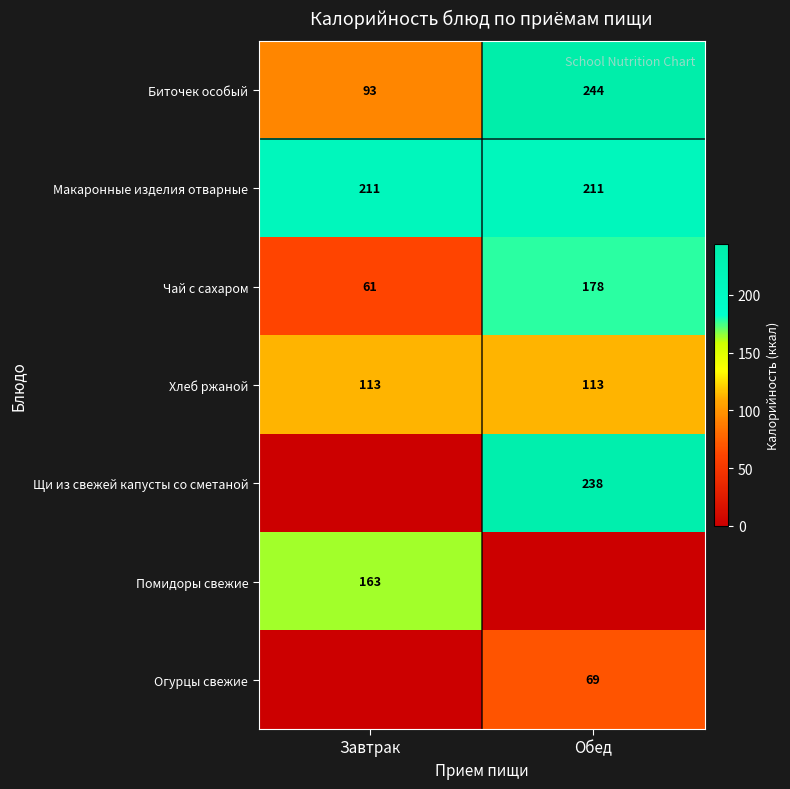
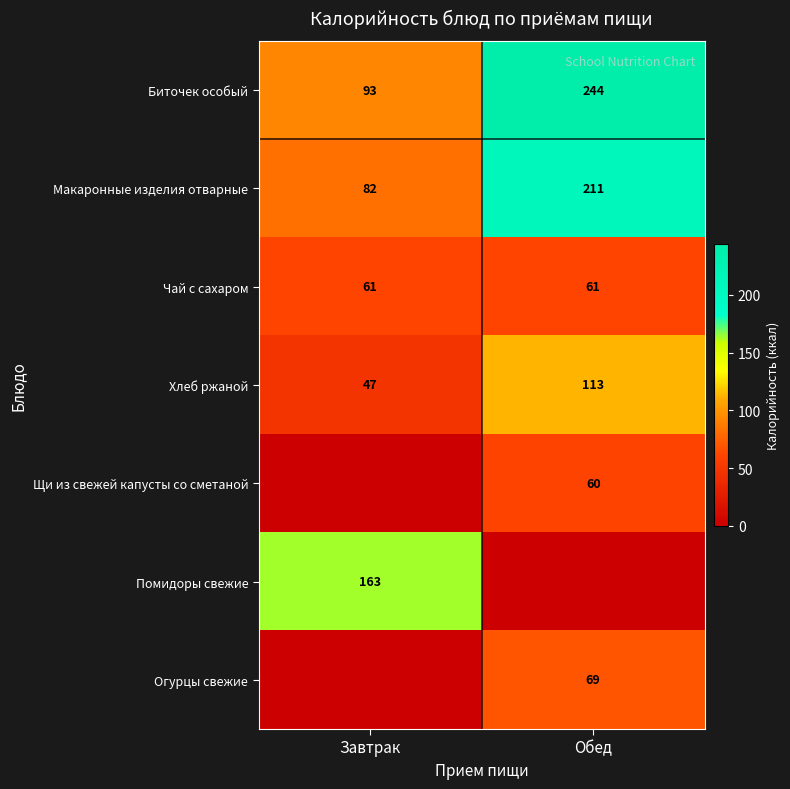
Макаронные изделия отварные, Завтрак: 211 -> 82
Чай с сахаром, Обед: 178 -> 61
Хлеб ржаной, Завтрак: 113 -> 47
Щи из свежей капусты со сметаной, Обед: 238 -> 60
